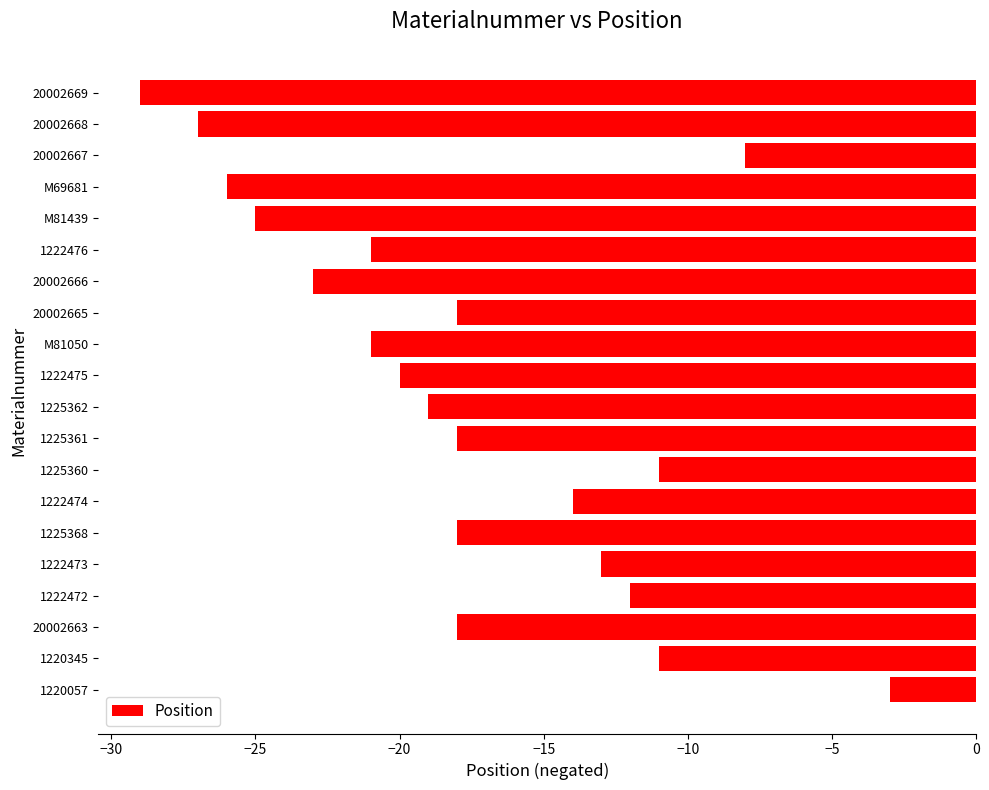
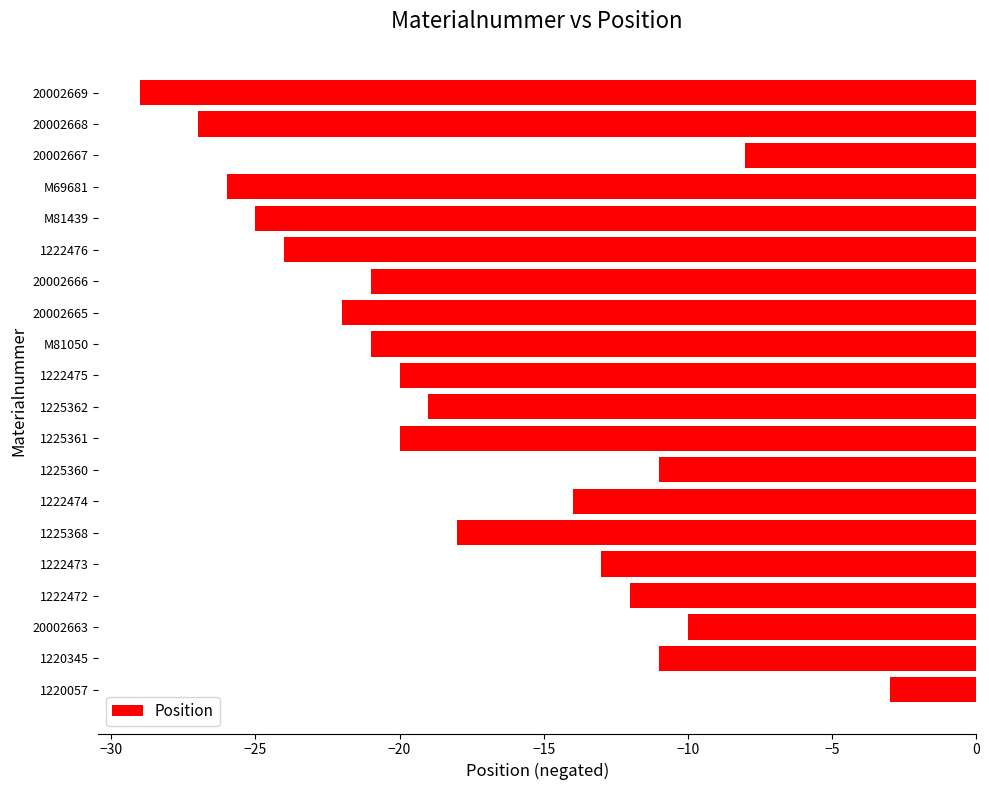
1222476: -21.0 -> -24.0
20002666: -23.0 -> -21.0
20002665: -18.0 -> -22.0
1225361: -18.0 -> -20.0
20002663: -18.0 -> -10.0
